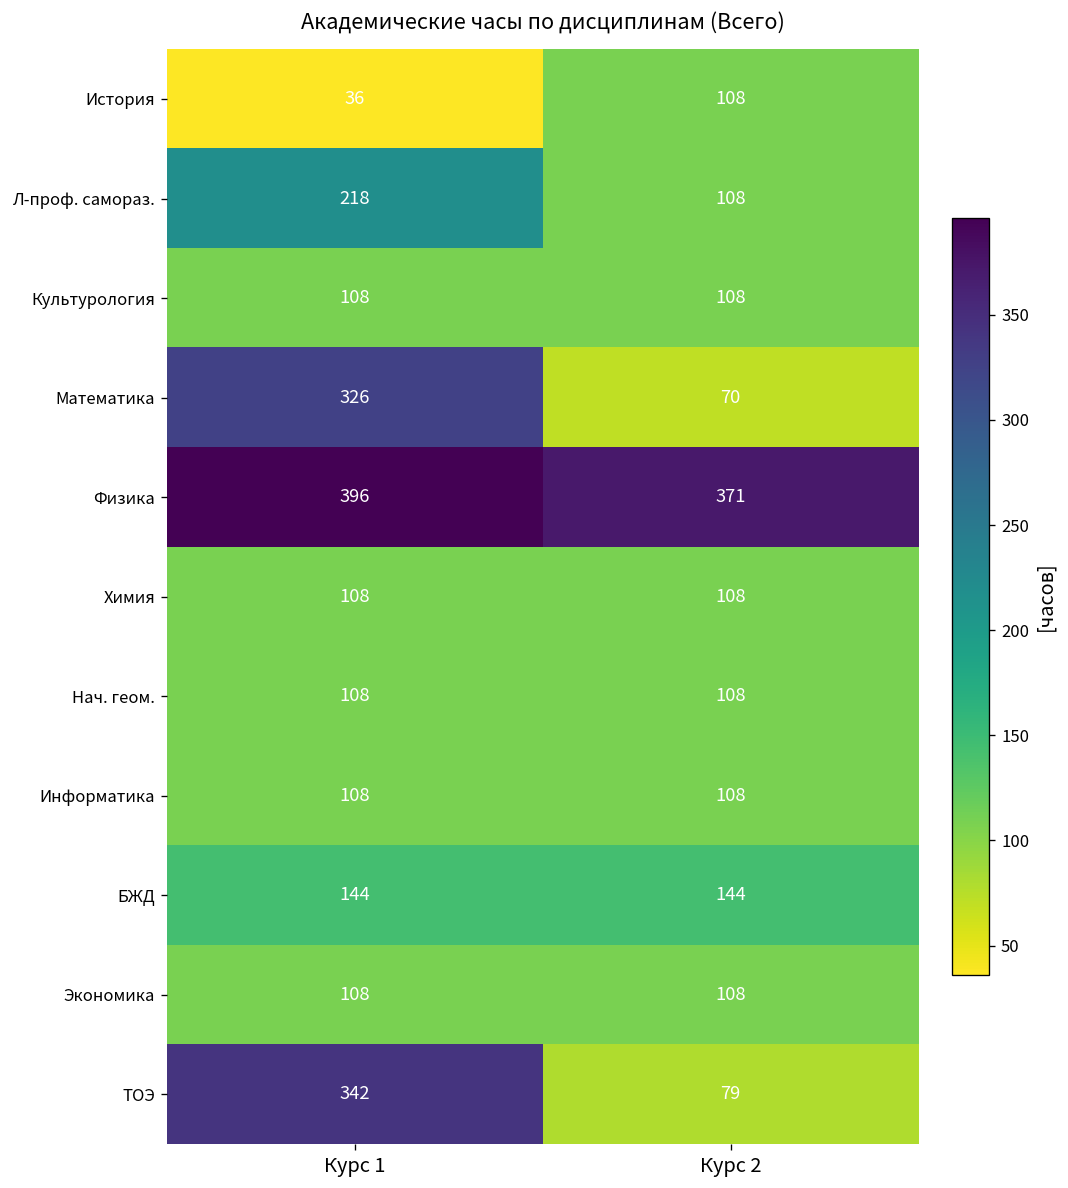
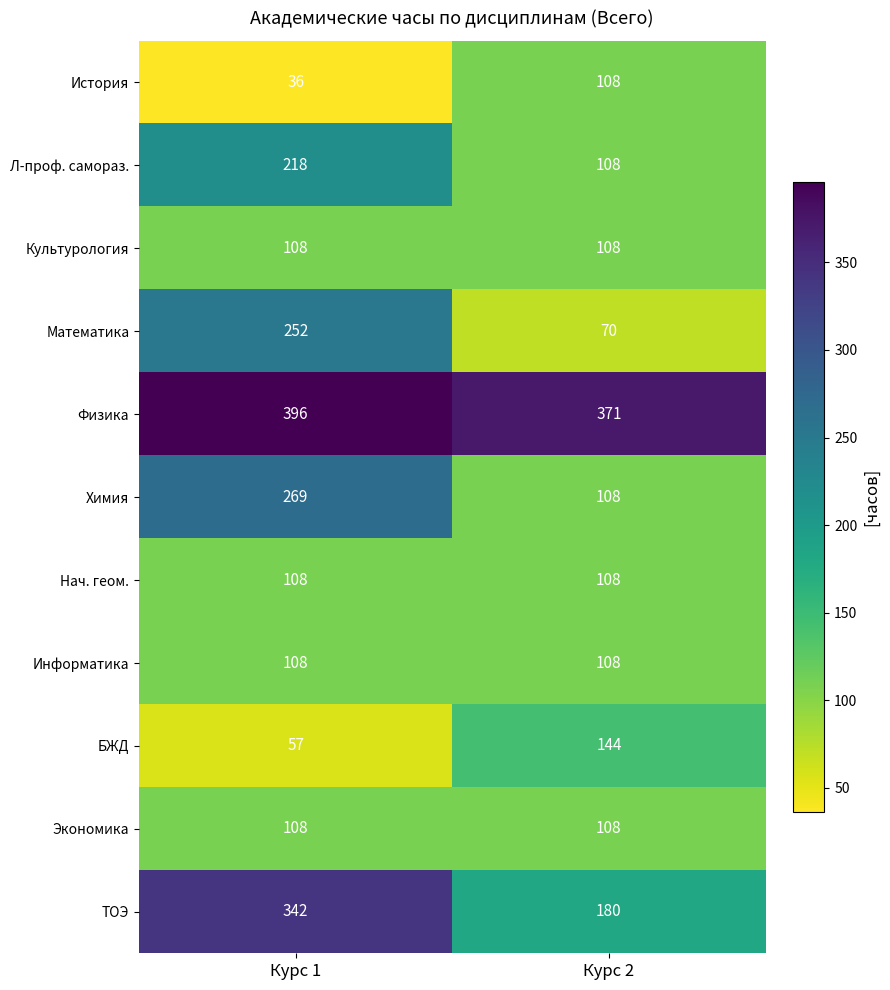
Математика, Курс 1: 326 -> 252
Химия, Курс 1: 108 -> 269
БЖД, Курс 1: 144 -> 57
ТОЭ, Курс 2: 79 -> 180
